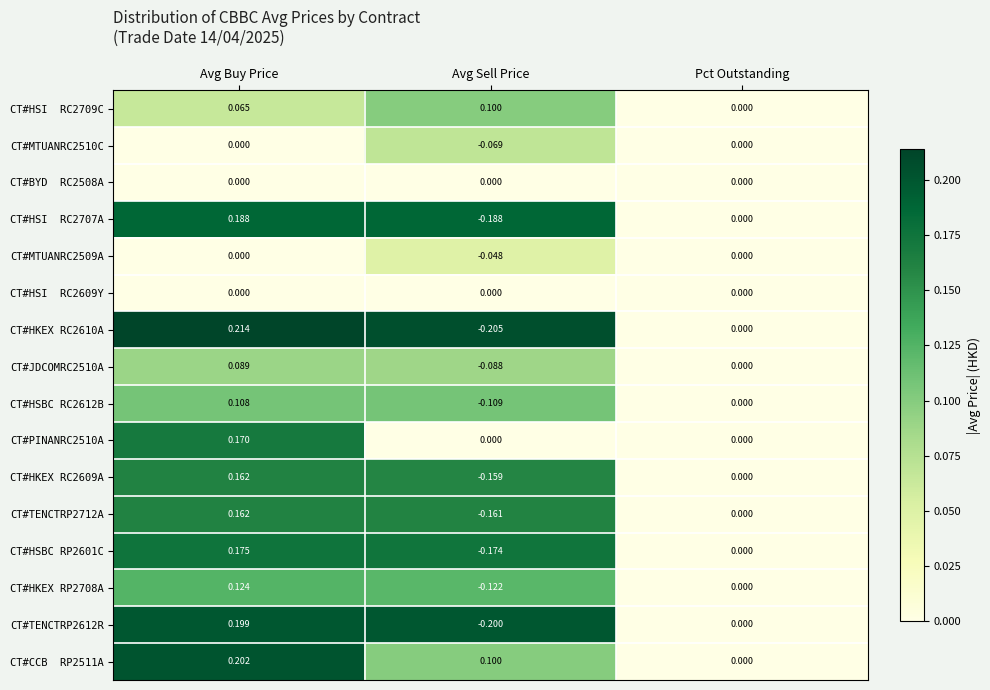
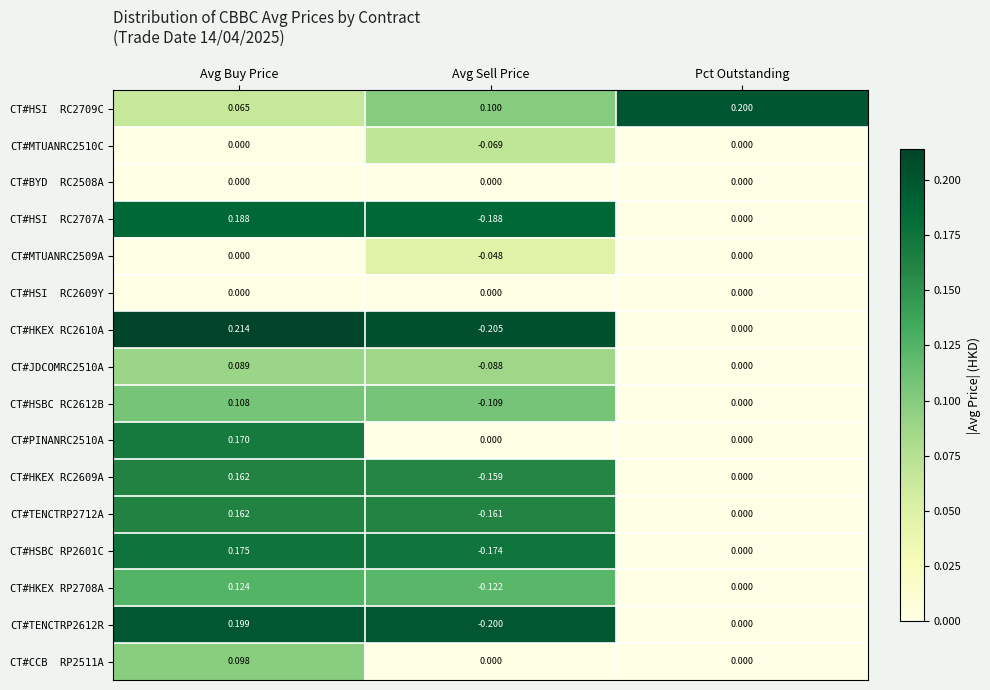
CT#HSI RC2709C, Pct Outstanding: 0.000 -> 0.200
CT#CCB RP2511A, Avg Buy Price: 0.202 -> 0.098
CT#CCB RP2511A, Avg Sell Price: 0.100 -> 0.000
